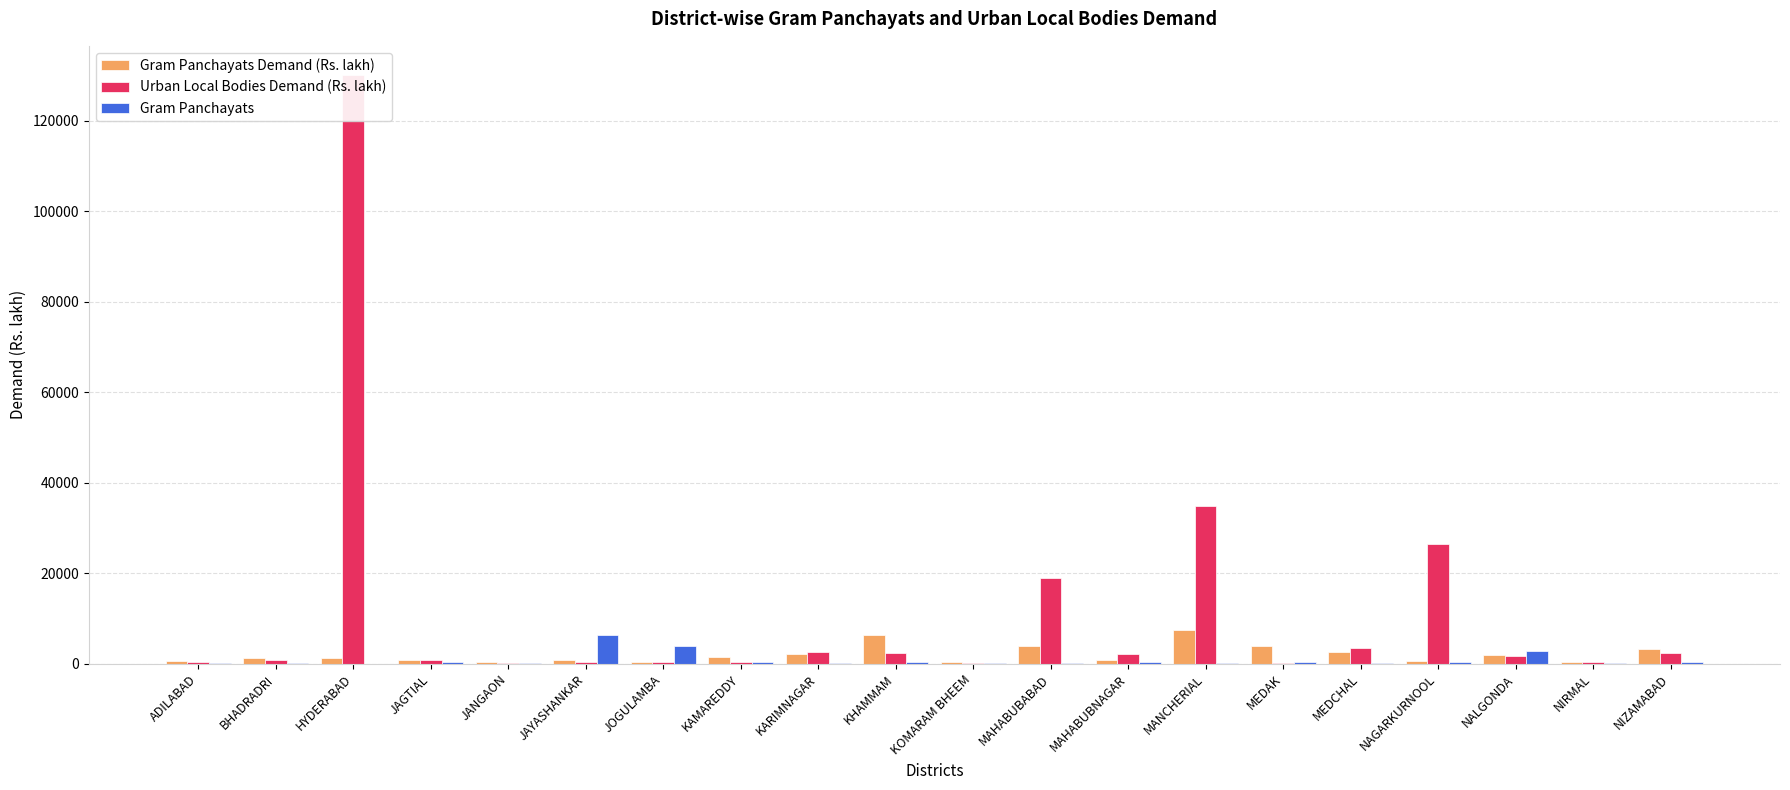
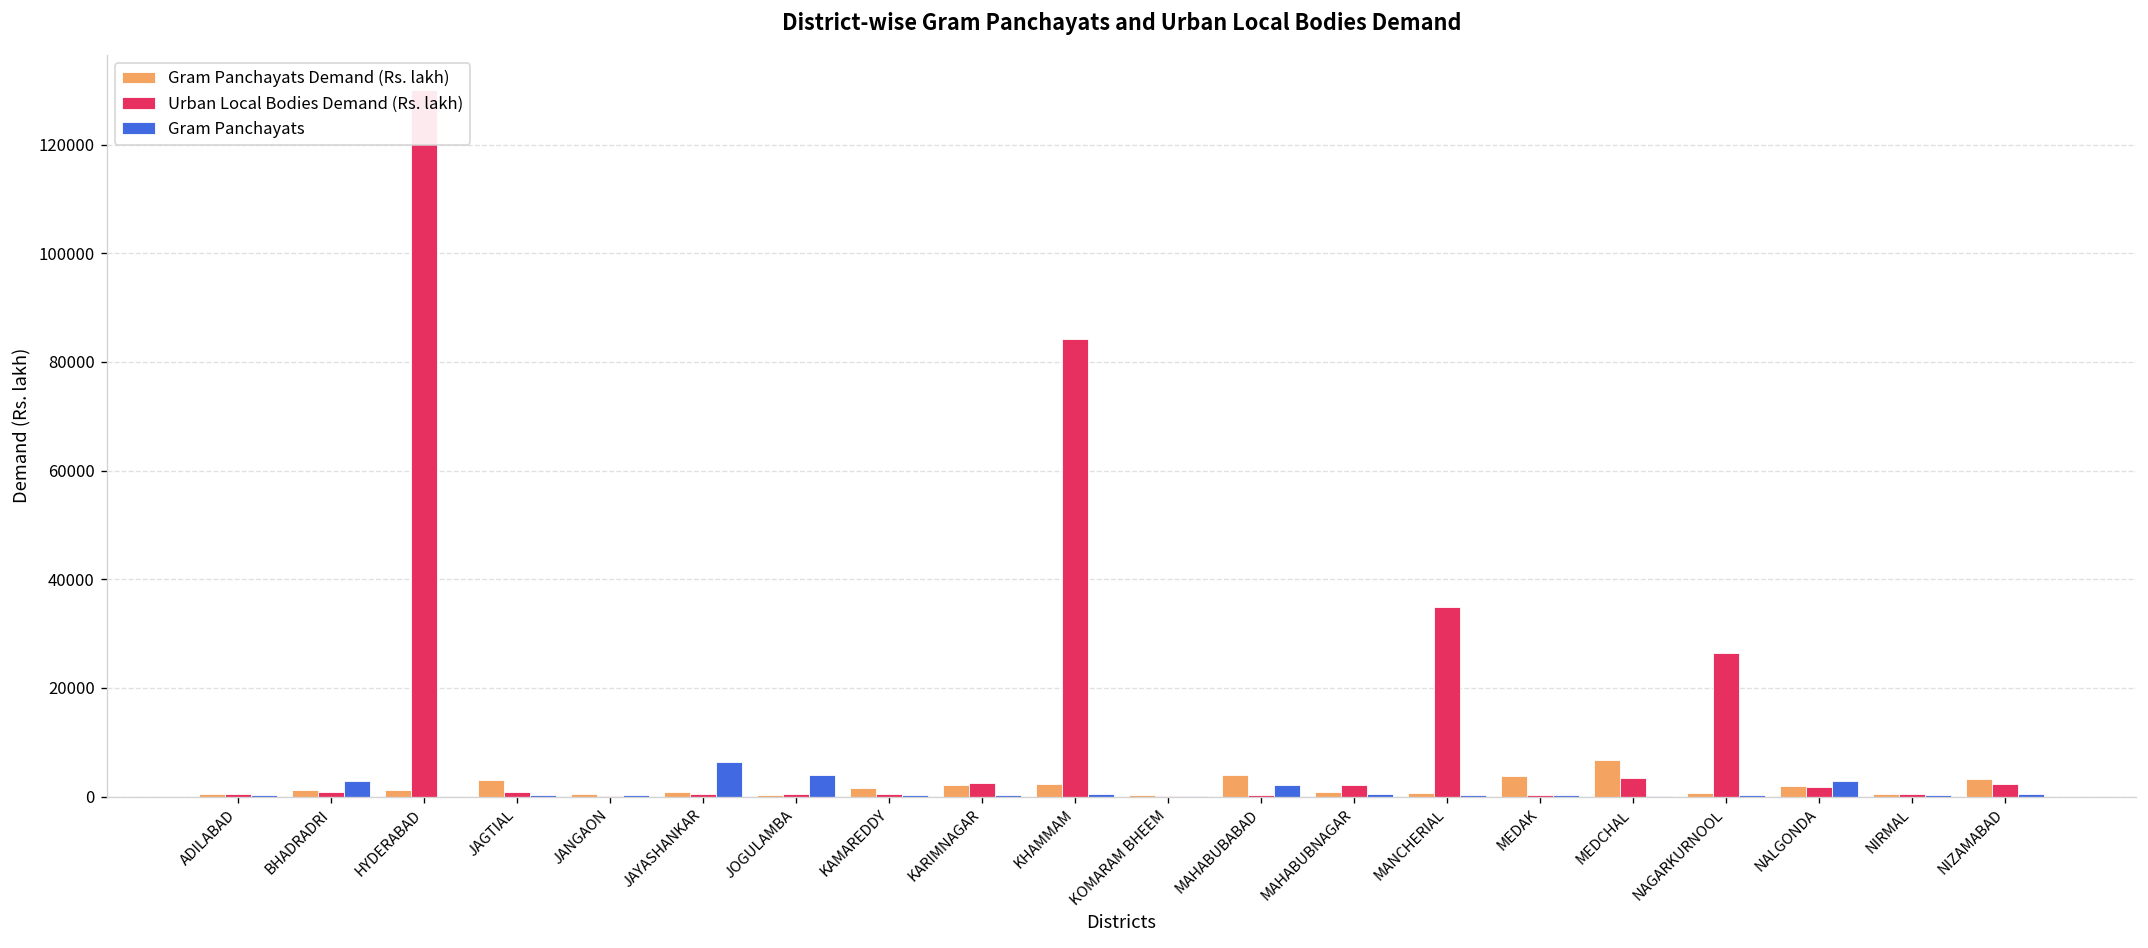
Gram Panchayats, BHADRADRI: 0 -> 3000
Gram Panchayats Demand (Rs. lakh), JAGTIAL: 1000 -> 3000
Gram Panchayats Demand (Rs. lakh), KHAMMAM: 6000 -> 2000
Urban Local Bodies Demand (Rs. lakh), KHAMMAM: 2000 -> 84000
Urban Local Bodies Demand (Rs. lakh), MAHABUBABAD: 19000 -> 0
Gram Panchayats, MAHABUBABAD: 0 -> 2000
Gram Panchayats Demand (Rs. lakh), MANCHERIAL: 7000 -> 1000
Gram Panchayats Demand (Rs. lakh), MEDCHAL: 3000 -> 7000
